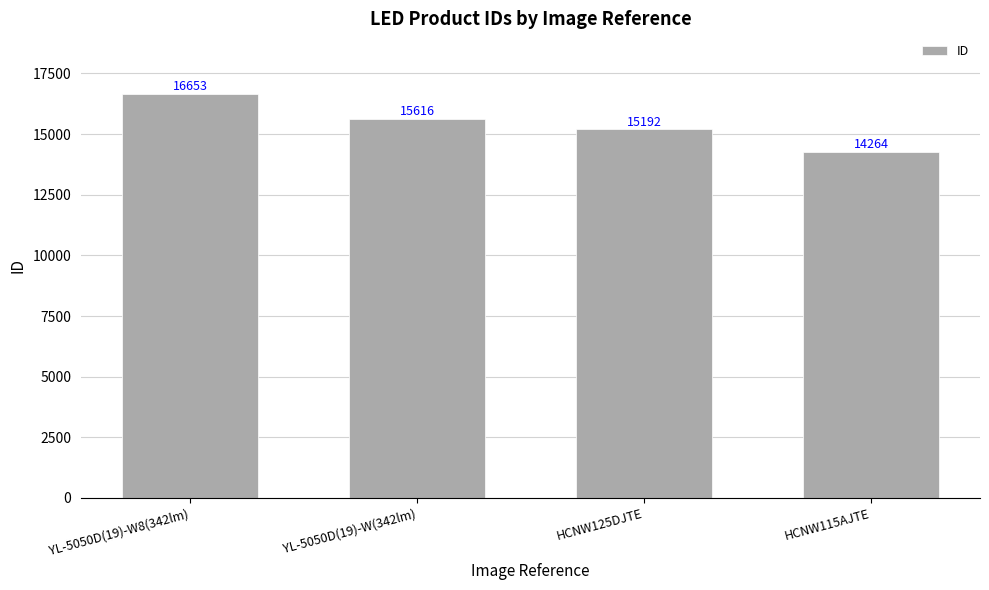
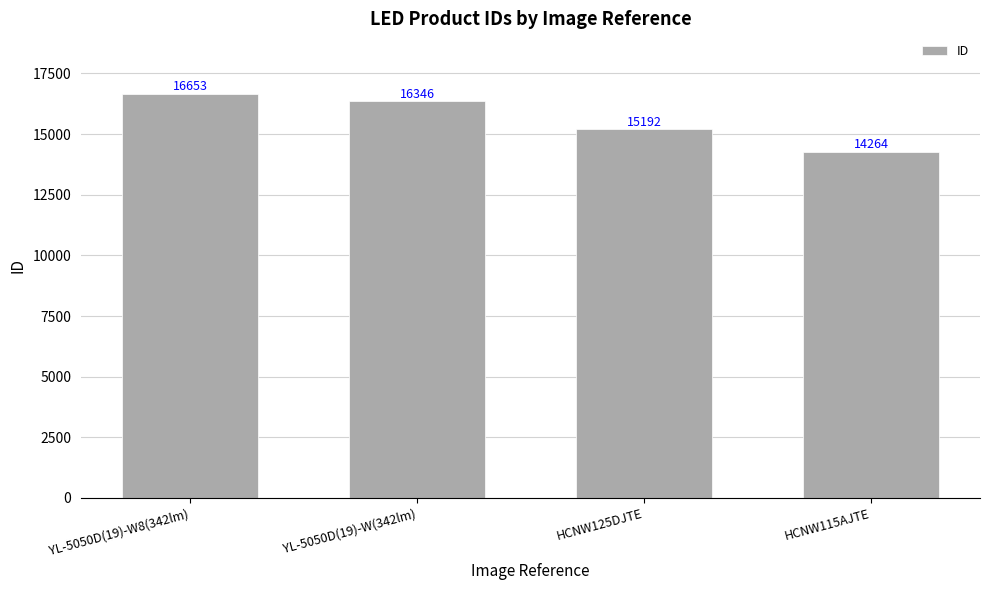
YL-5050D(19)-W(342lm): 15616 -> 16346
